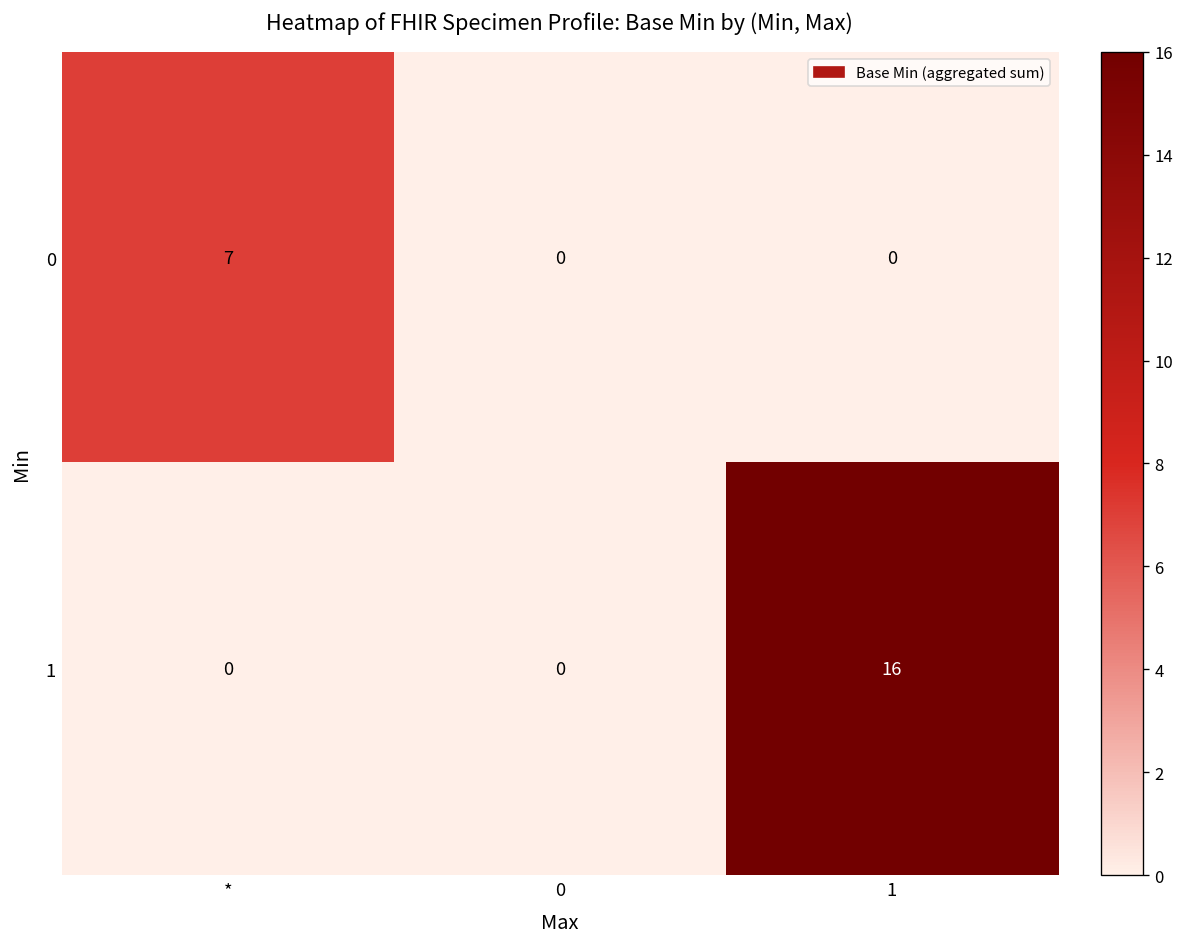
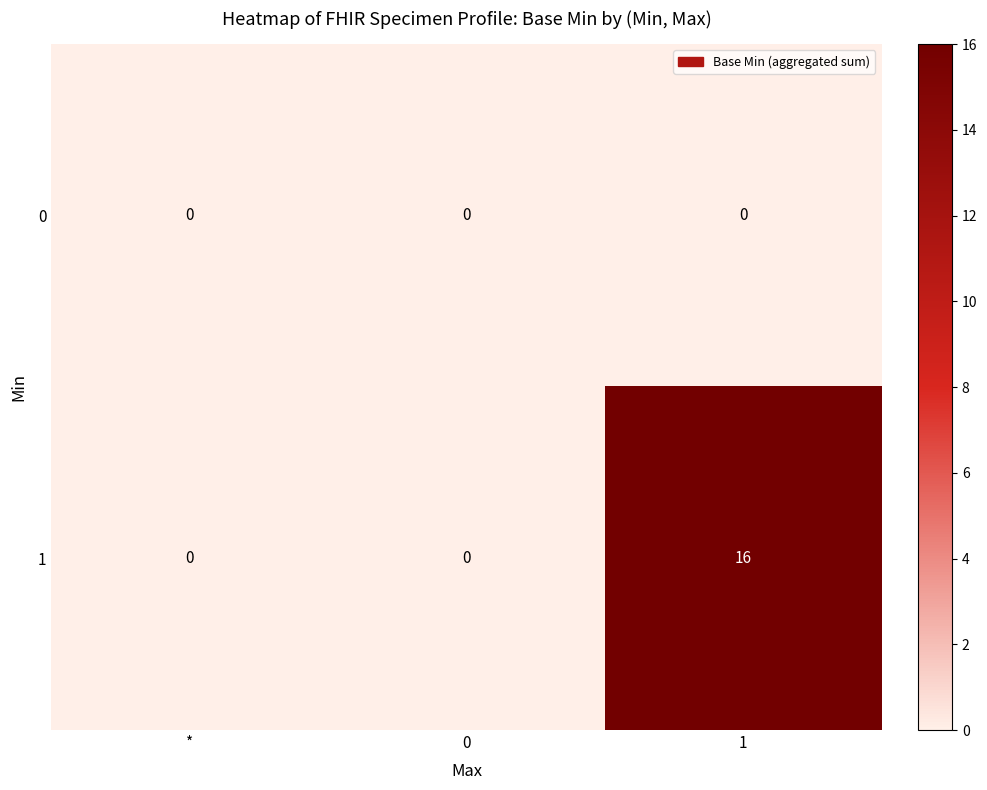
0, *: 7 -> 0
